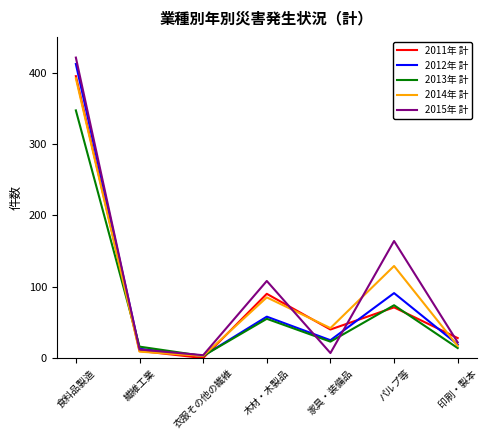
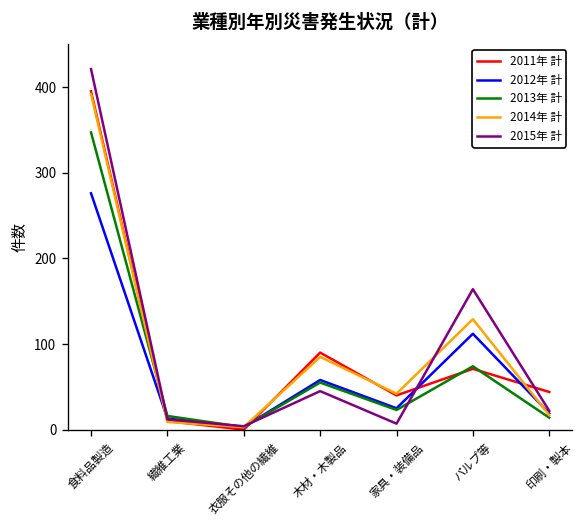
2012年 計, 食料品製造: 410 -> 280
2015年 計, 木材・木製品: 110 -> 50
2012年 計, パルプ等: 90 -> 110
2011年 計, 印刷・製本: 30 -> 40
